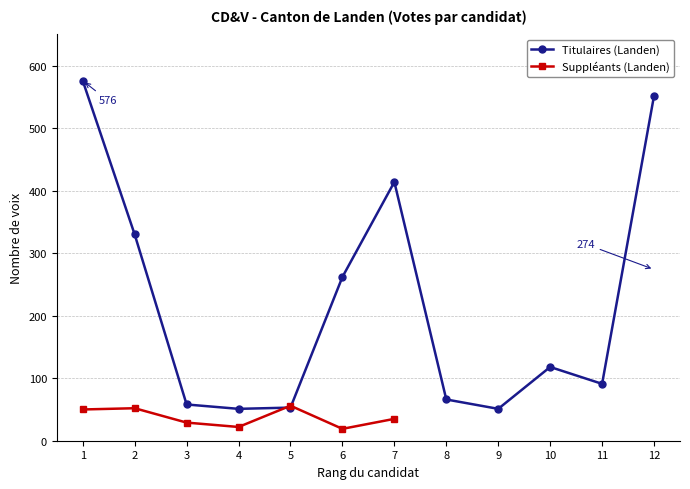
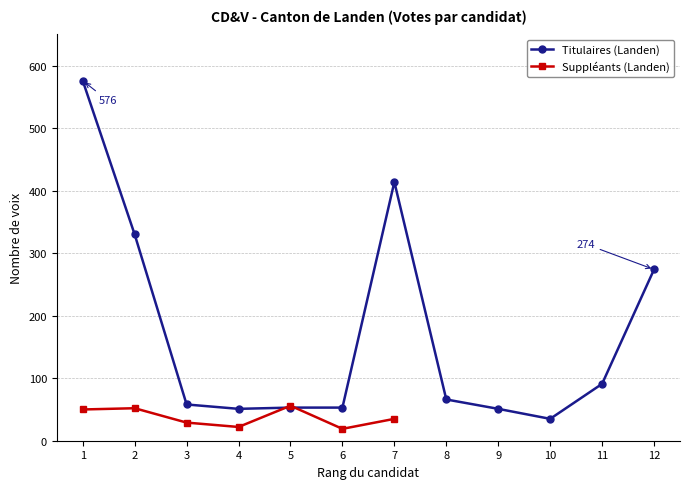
Titulaires (Landen), 6: 260 -> 50
Titulaires (Landen), 10: 120 -> 40
Titulaires (Landen), 12: 550 -> 270
